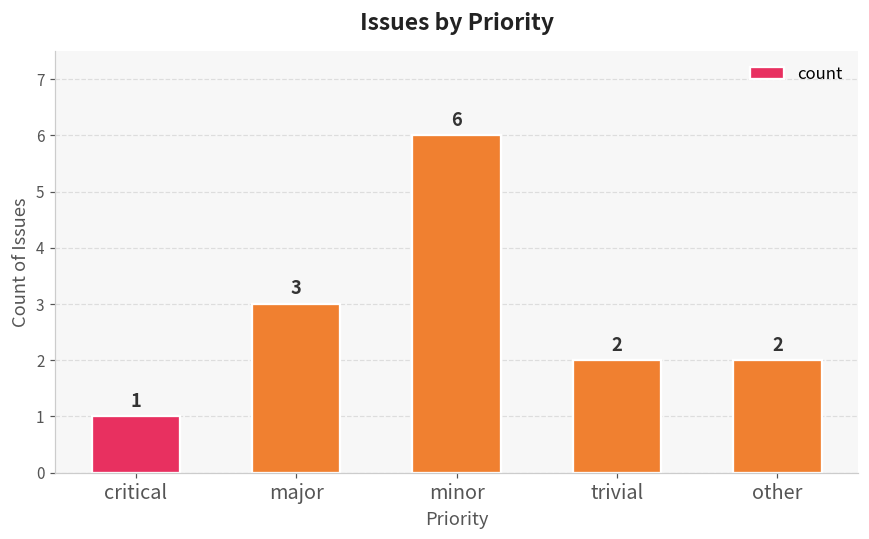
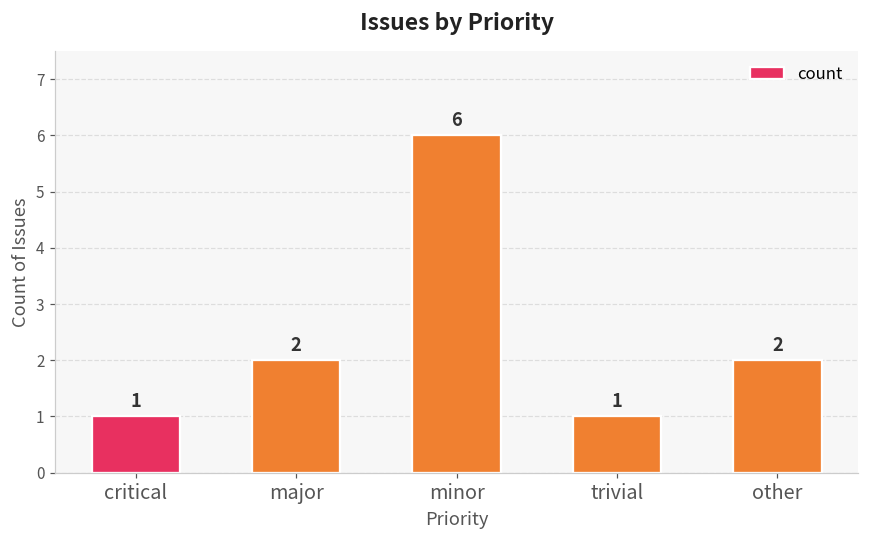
major: 3 -> 2
trivial: 2 -> 1
